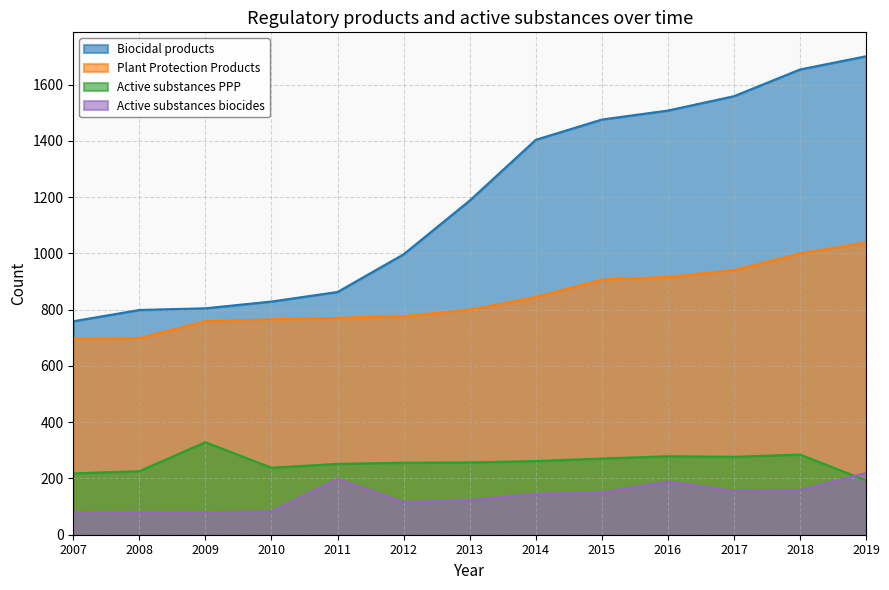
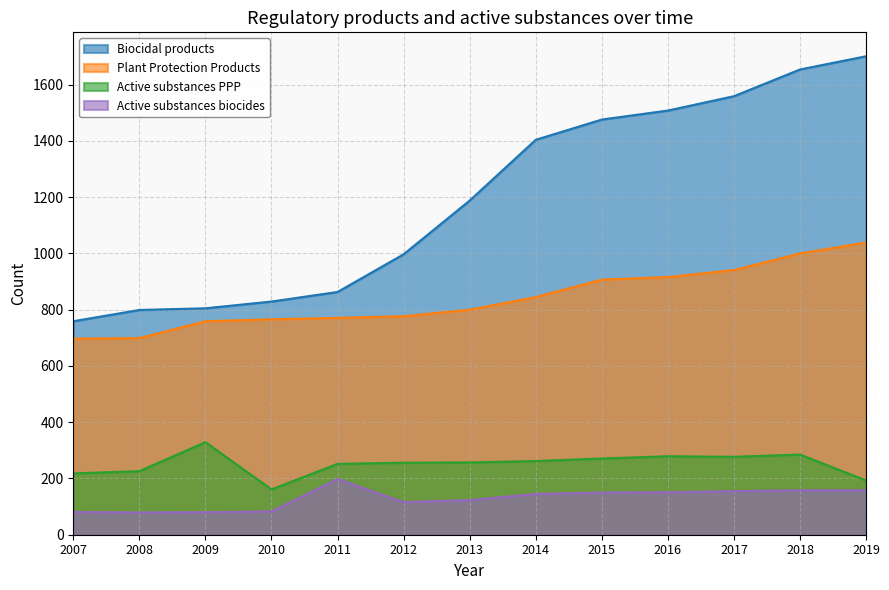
Active substances PPP, 2010: 240 -> 160
Active substances biocides, 2016: 190 -> 150
Active substances biocides, 2019: 220 -> 160
